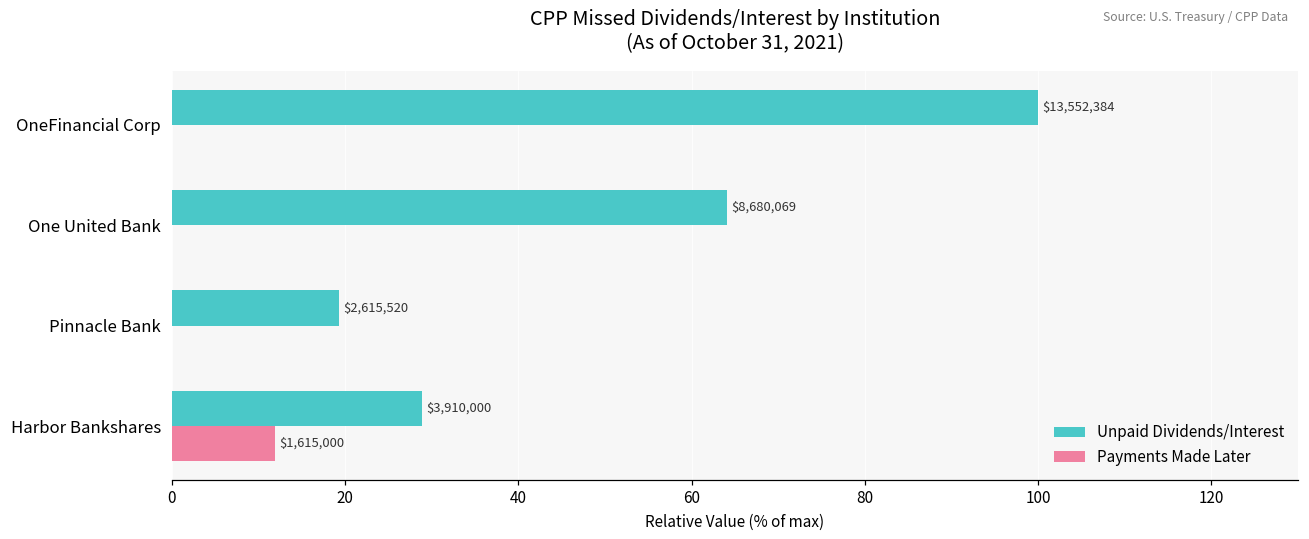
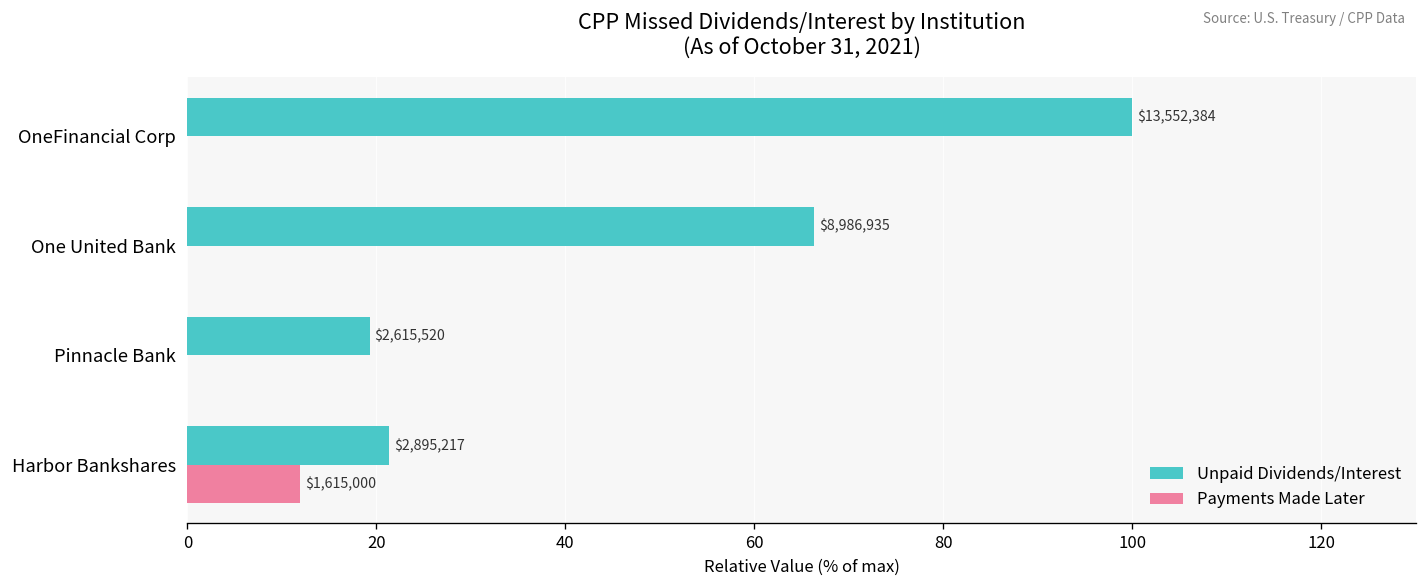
Unpaid Dividends/Interest, One United Bank: $8,680,069 -> $8,986,935
Unpaid Dividends/Interest, Harbor Bankshares: $3,910,000 -> $2,895,217
